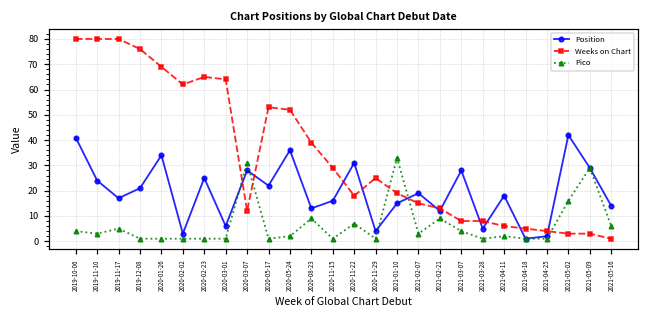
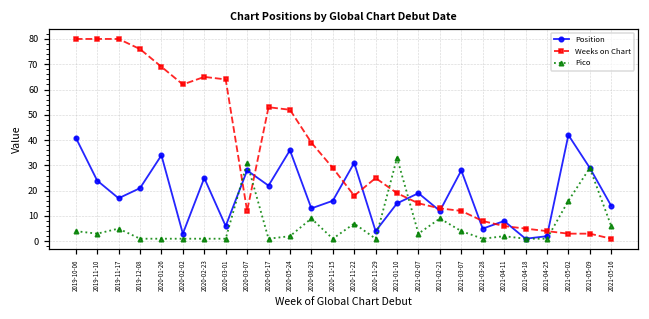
Weeks on Chart, 2021-03-07: 8 -> 12
Position, 2021-04-11: 18 -> 8
